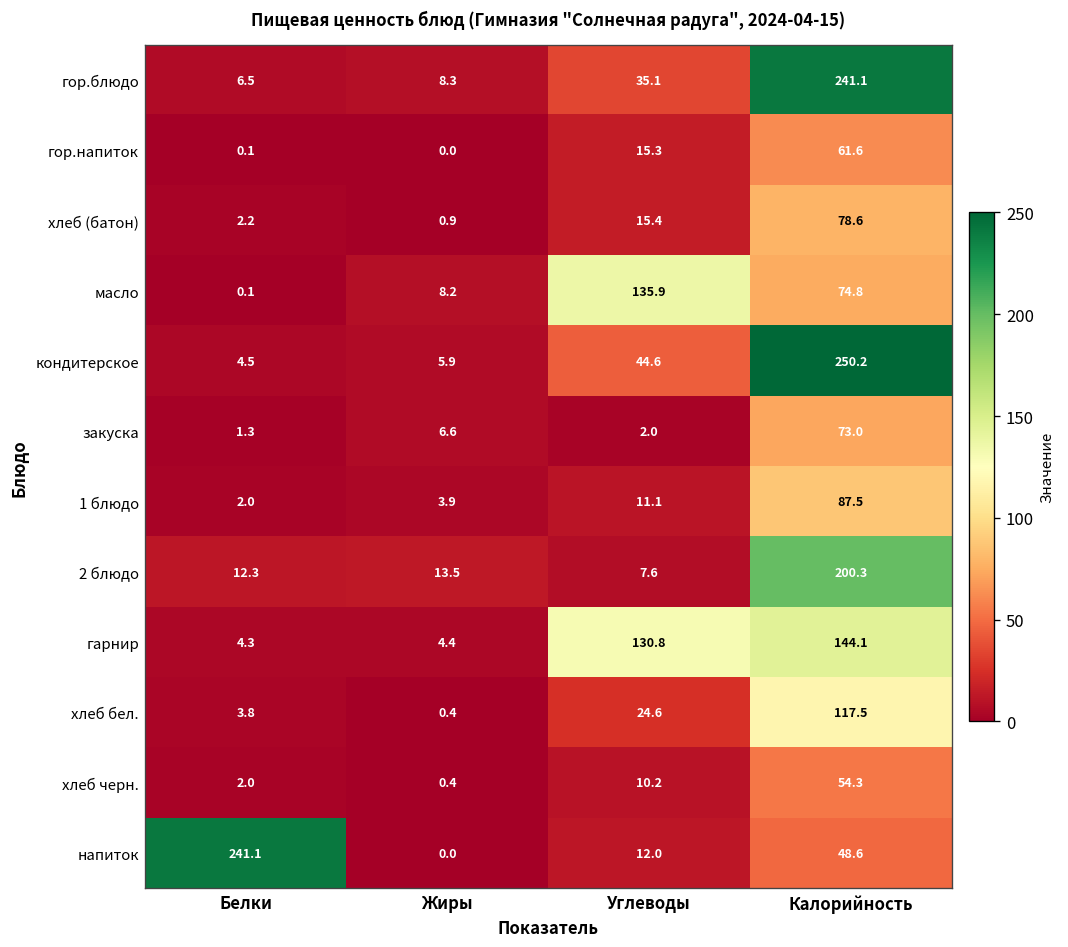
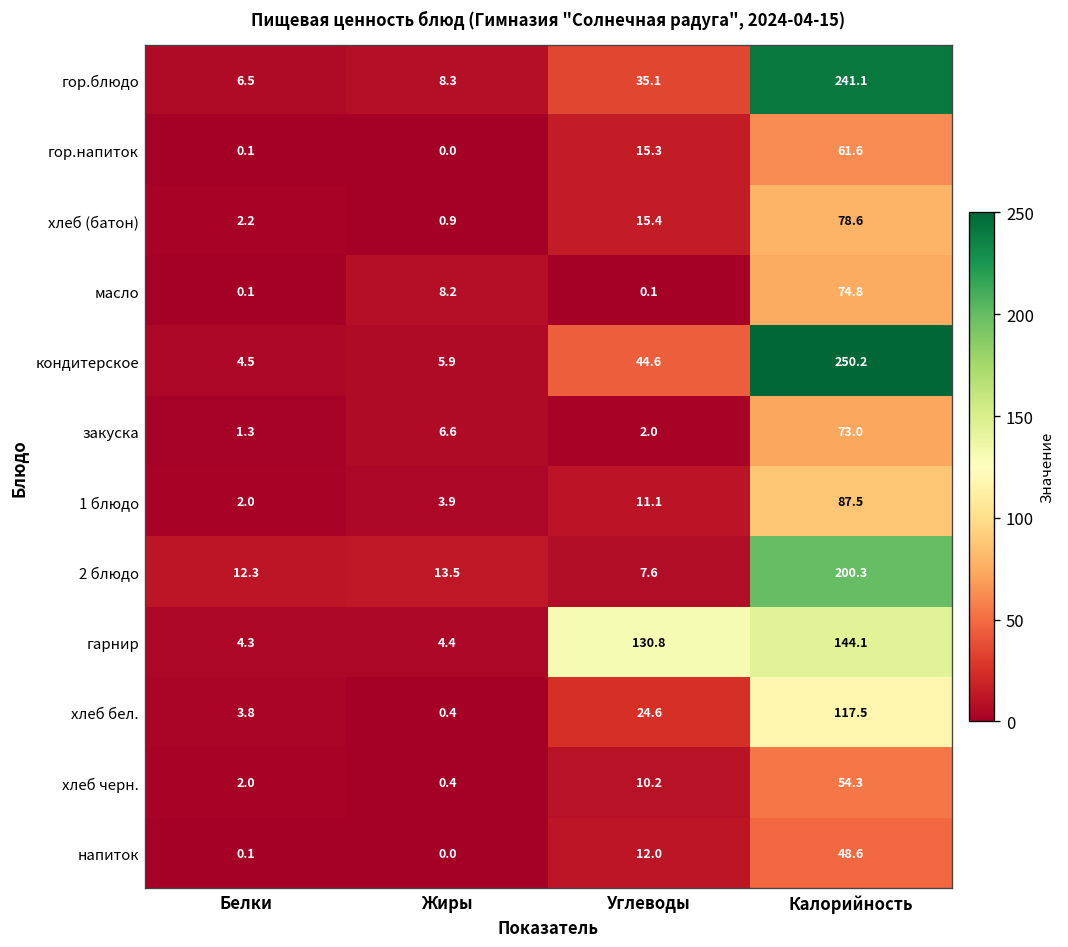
масло, Углеводы: 135.9 -> 0.1
напиток, Белки: 241.1 -> 0.1
